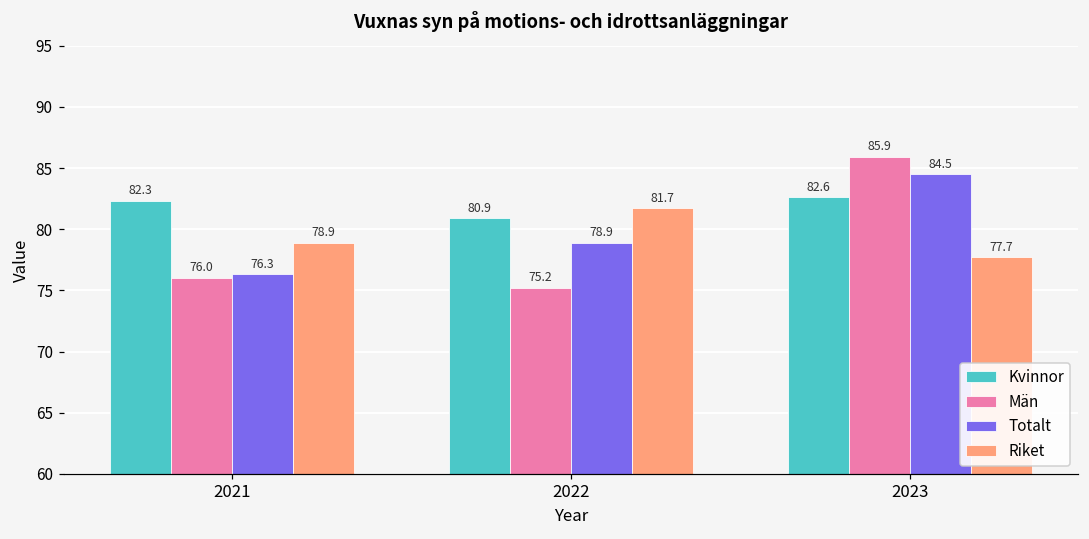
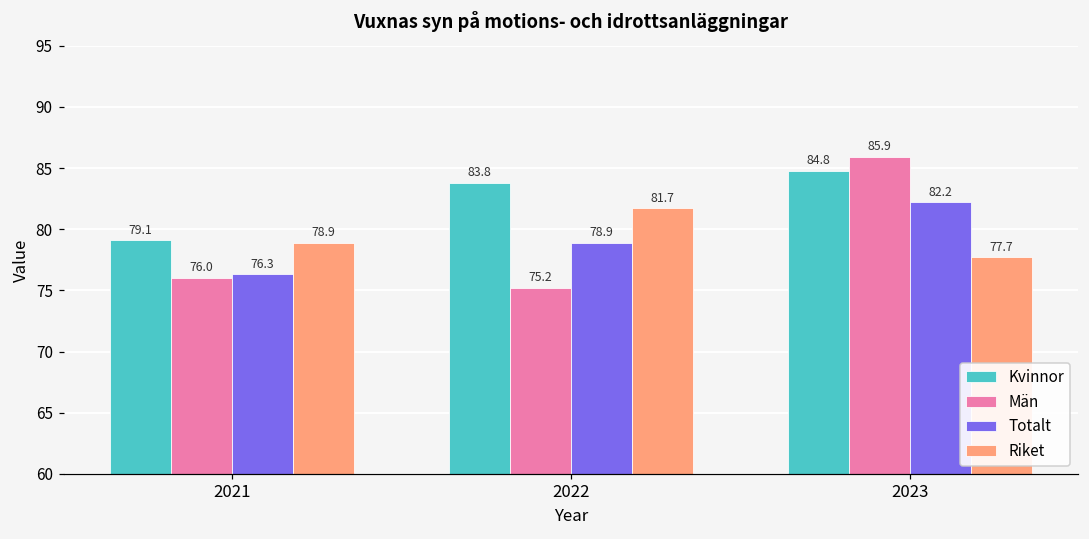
Kvinnor, 2021: 82.3 -> 79.1
Kvinnor, 2022: 80.9 -> 83.8
Kvinnor, 2023: 82.6 -> 84.8
Totalt, 2023: 84.5 -> 82.2
